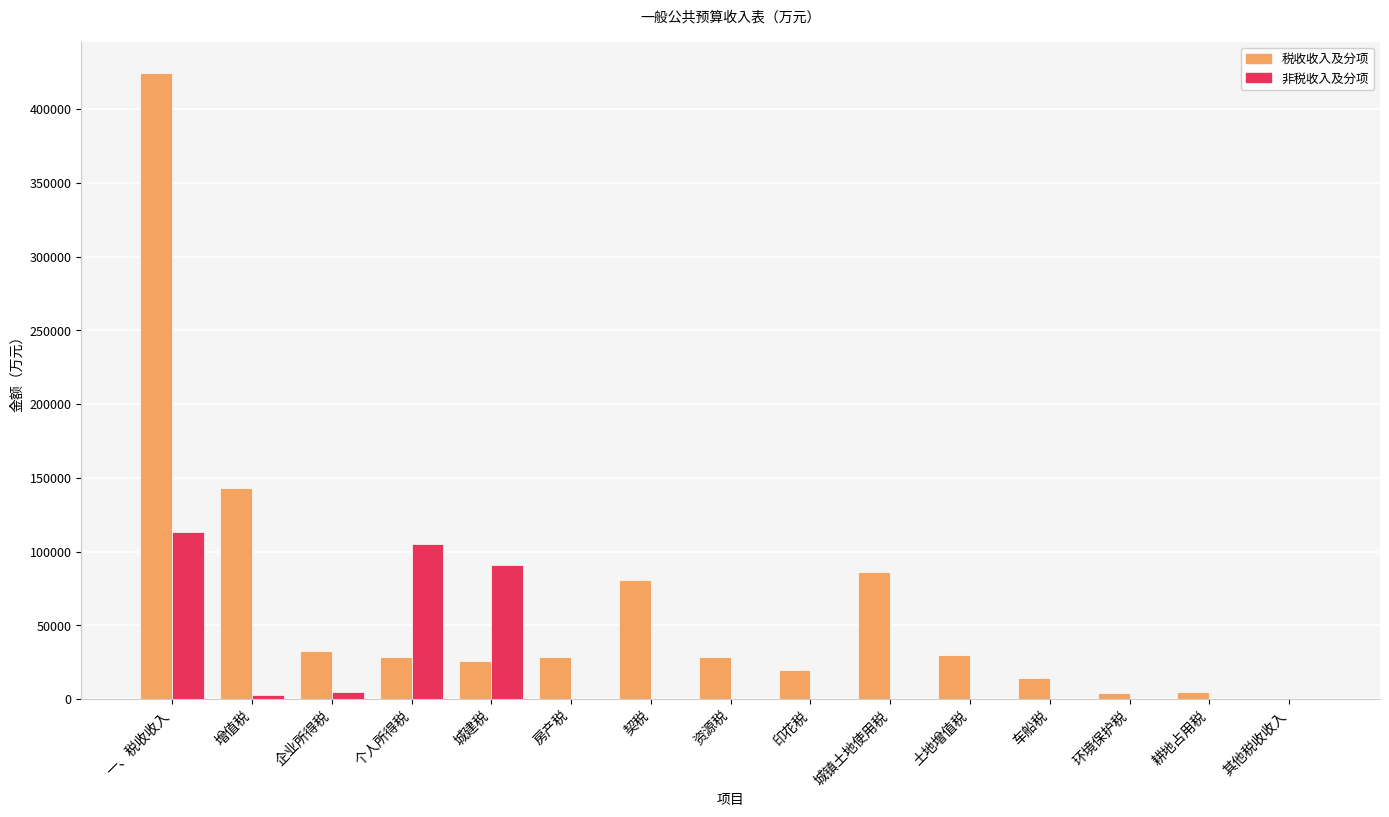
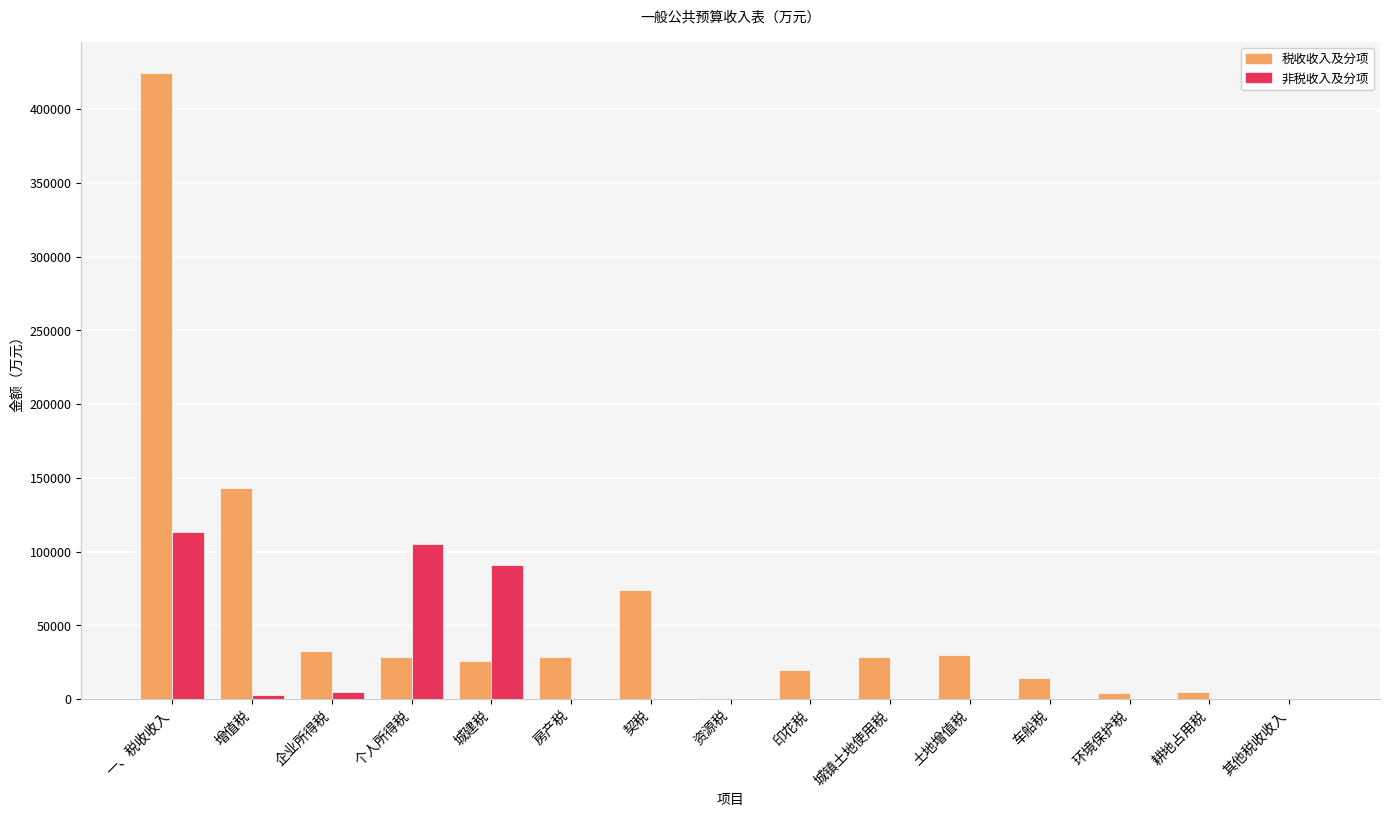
税收收入及分项, 契税: 81000 -> 74000
税收收入及分项, 资源税: 28000 -> 1000
税收收入及分项, 城镇土地使用税: 86000 -> 29000
